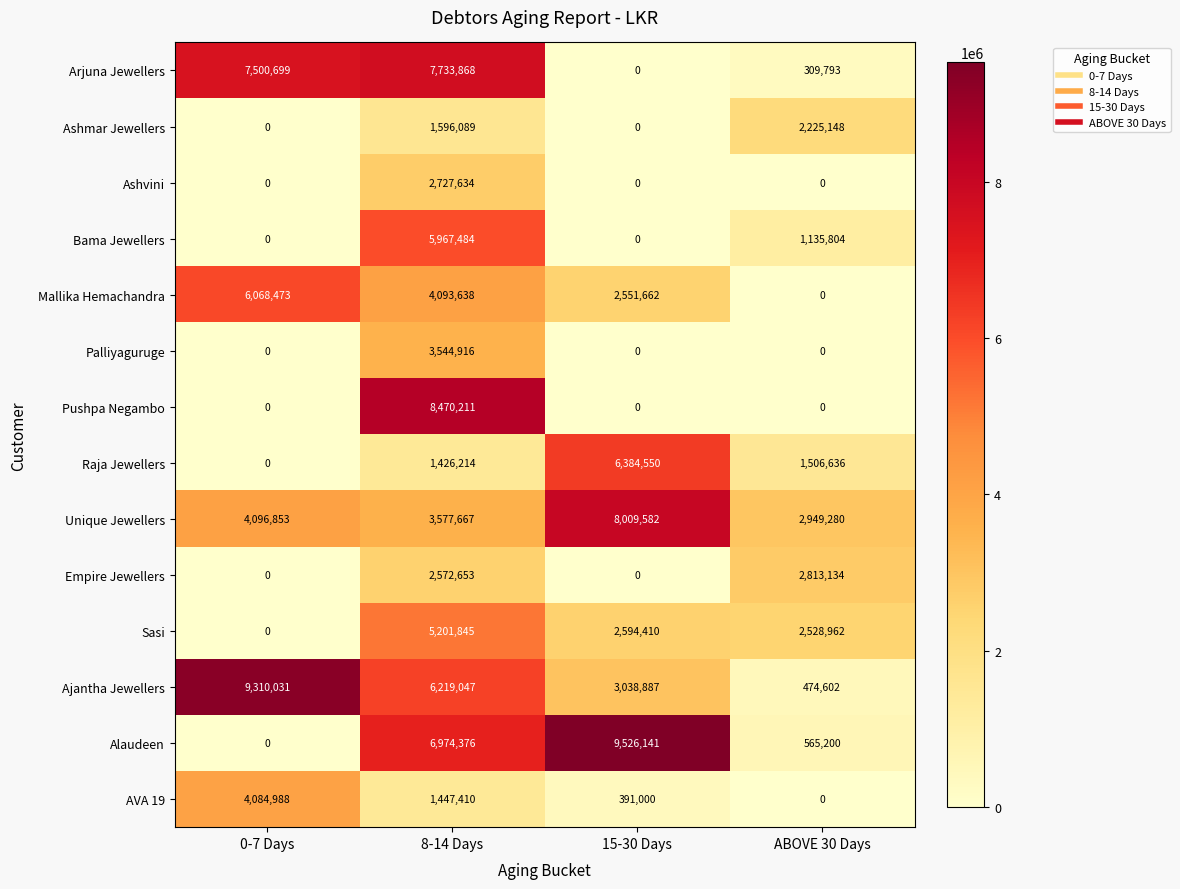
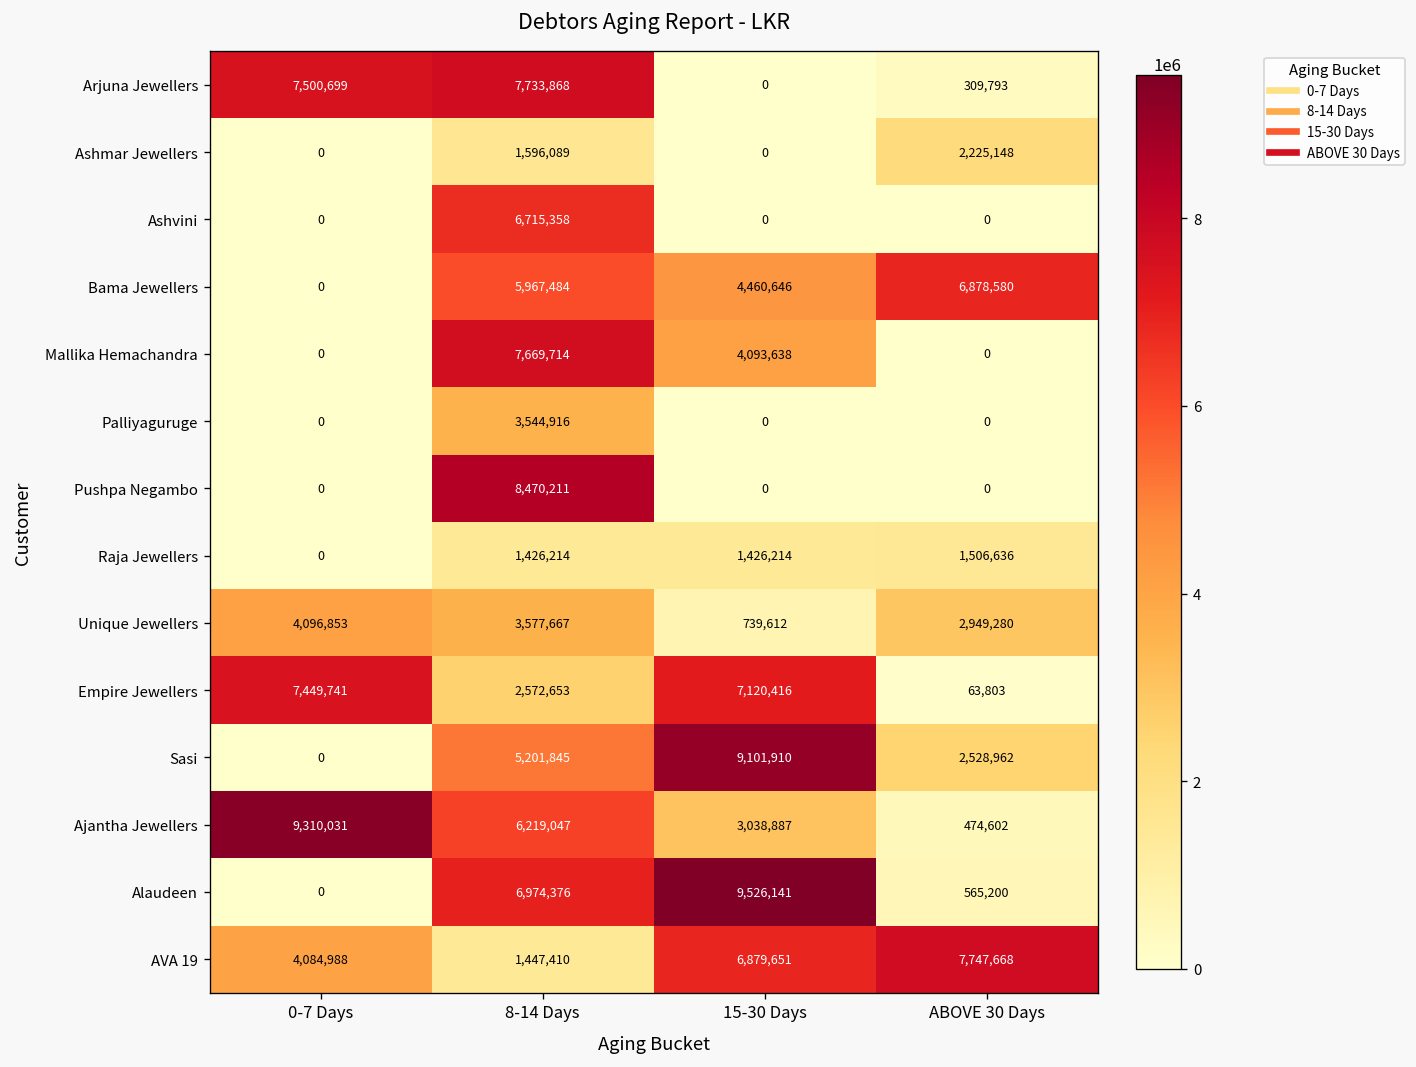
Ashvini, 8-14 Days: 2,727,634 -> 6,715,358
Bama Jewellers, 15-30 Days: 0 -> 4,460,646
Bama Jewellers, ABOVE 30 Days: 1,135,804 -> 6,878,580
Mallika Hemachandra, 0-7 Days: 6,068,473 -> 0
Mallika Hemachandra, 8-14 Days: 4,093,638 -> 7,669,714
Mallika Hemachandra, 15-30 Days: 2,551,662 -> 4,093,638
Raja Jewellers, 15-30 Days: 6,384,550 -> 1,426,214
Unique Jewellers, 15-30 Days: 8,009,582 -> 739,612
Empire Jewellers, 0-7 Days: 0 -> 7,449,741
Empire Jewellers, 15-30 Days: 0 -> 7,120,416
Empire Jewellers, ABOVE 30 Days: 2,813,134 -> 63,803
Sasi, 15-30 Days: 2,594,410 -> 9,101,910
AVA 19, 15-30 Days: 391,000 -> 6,879,651
AVA 19, ABOVE 30 Days: 0 -> 7,747,668
